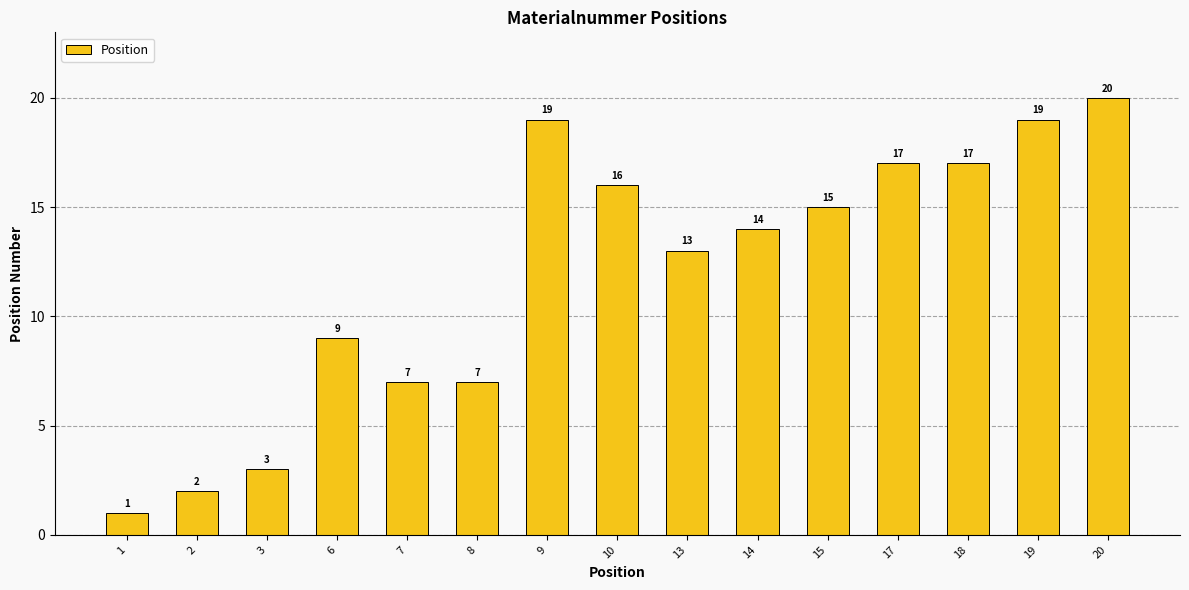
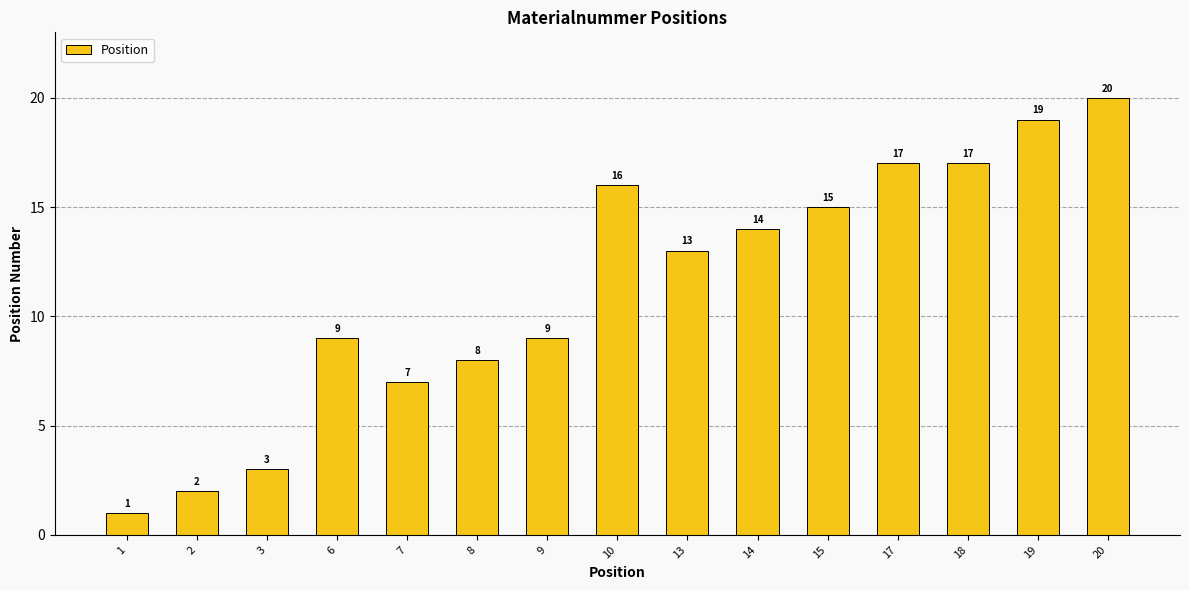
8: 7 -> 8
9: 19 -> 9
